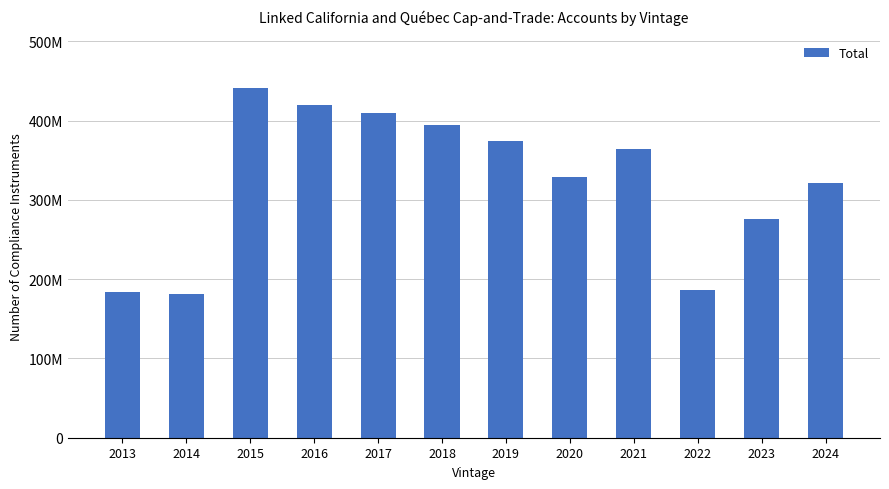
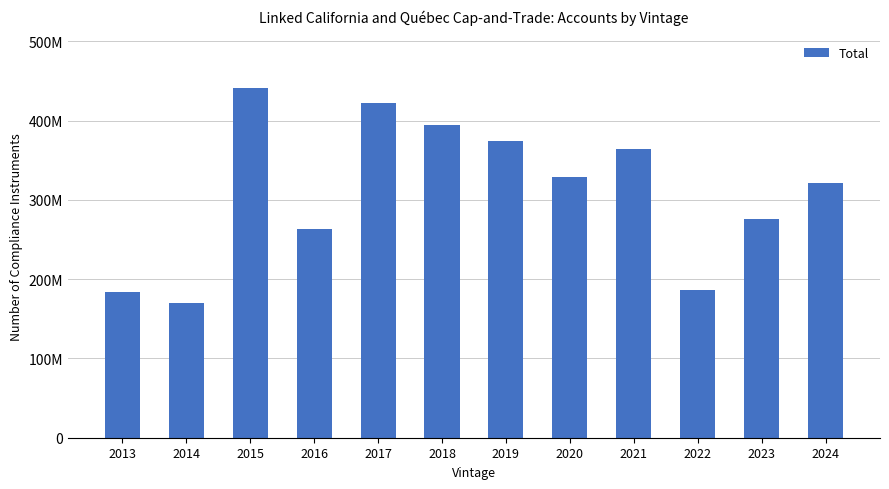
2014: 180000000 -> 170000000
2016: 420000000 -> 260000000
2017: 410000000 -> 420000000
